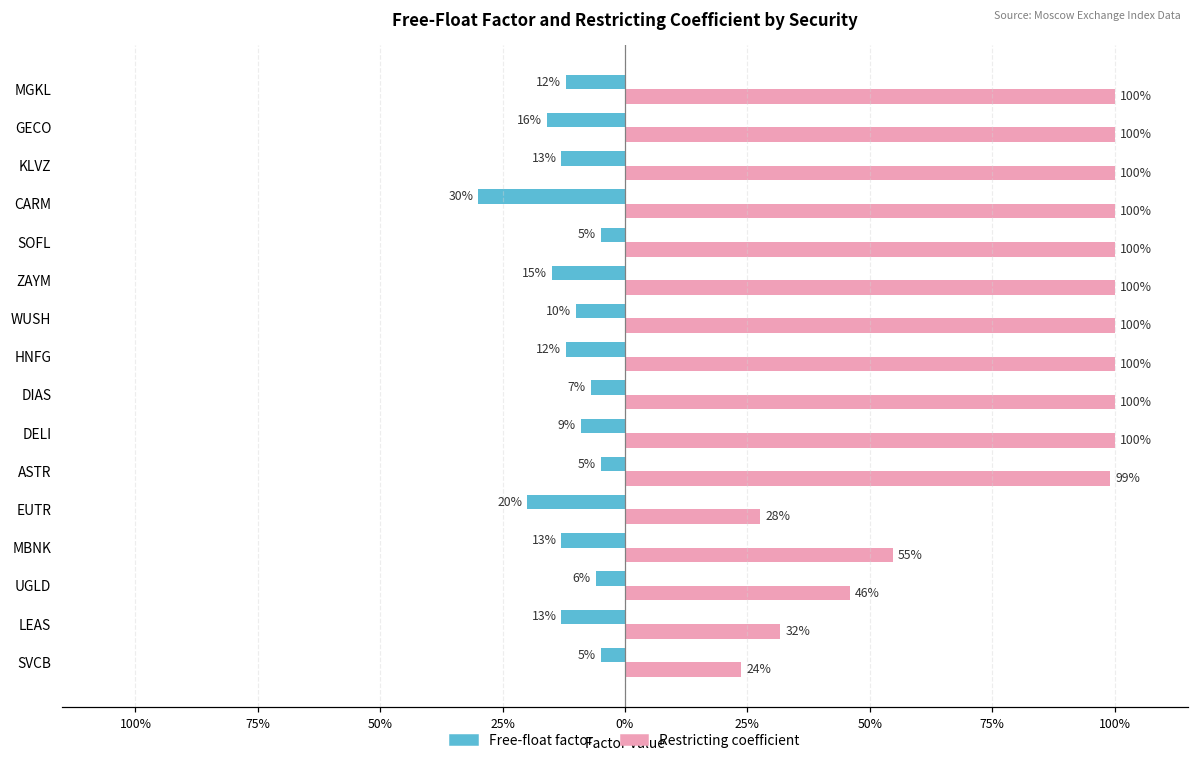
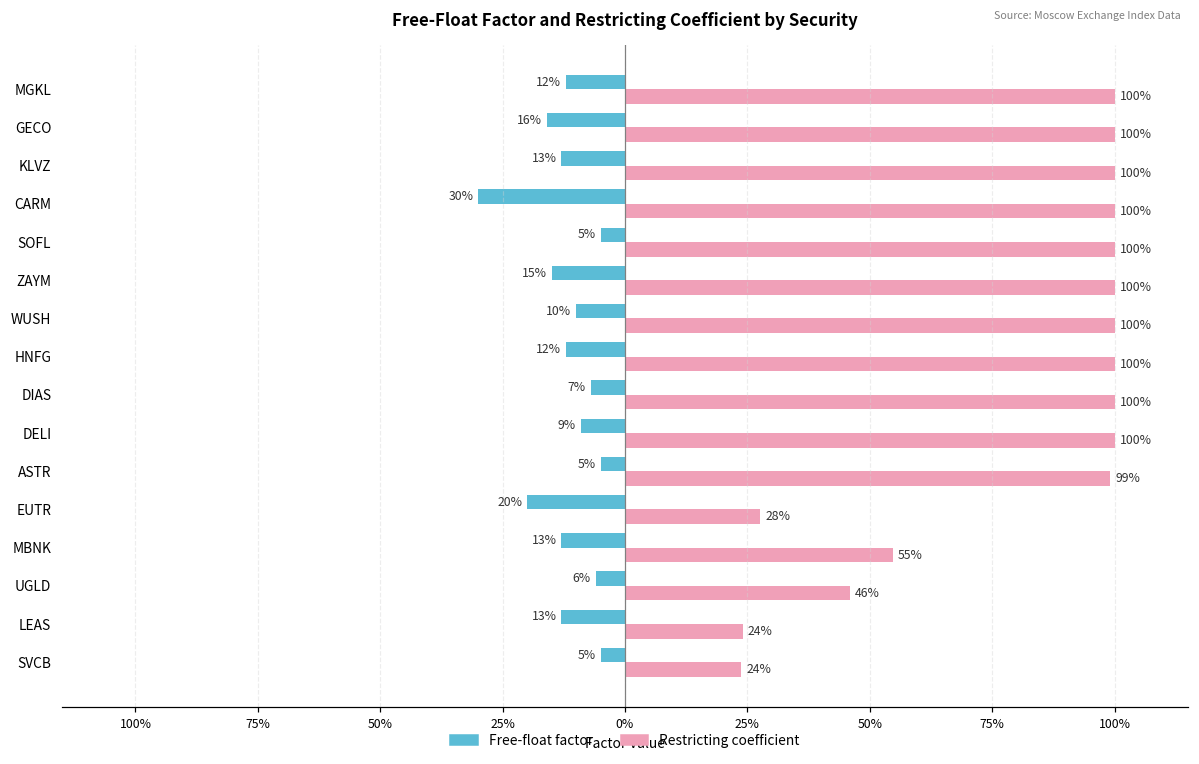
Restricting coefficient, LEAS: 32% -> 24%
